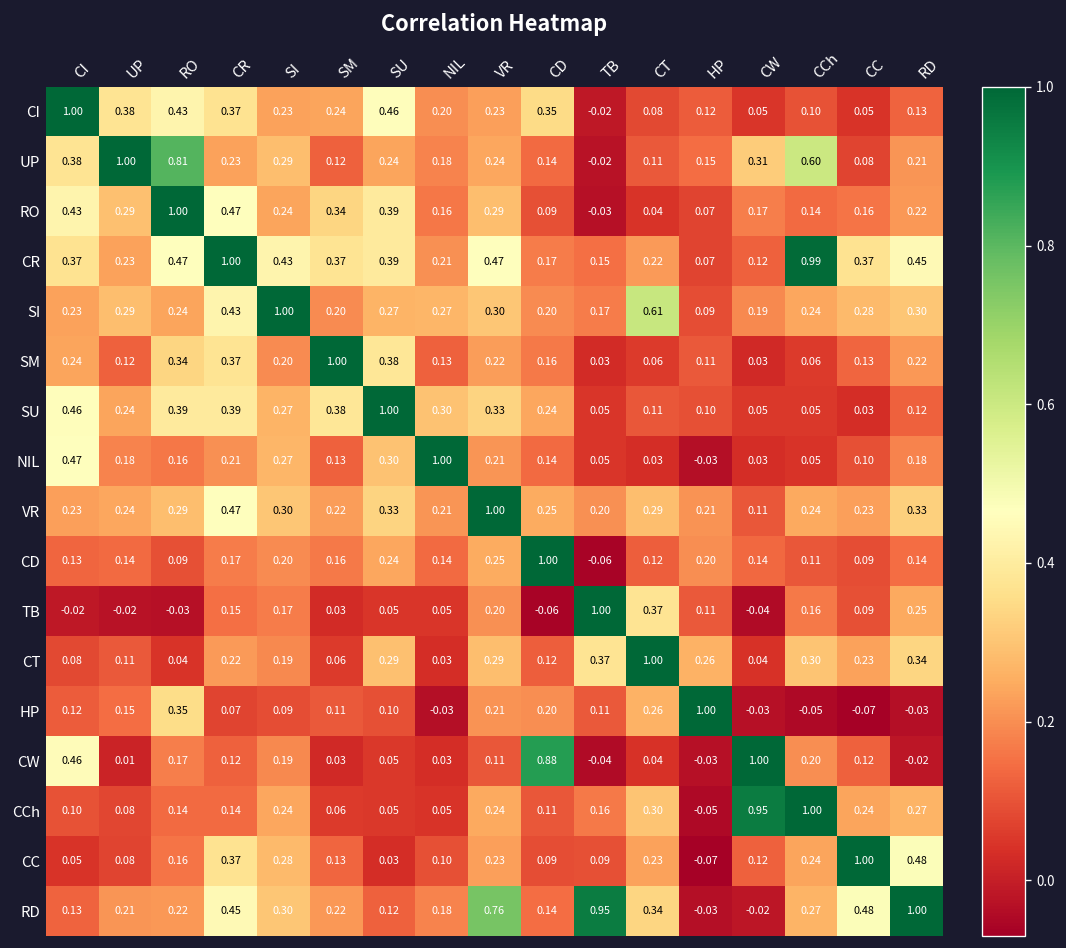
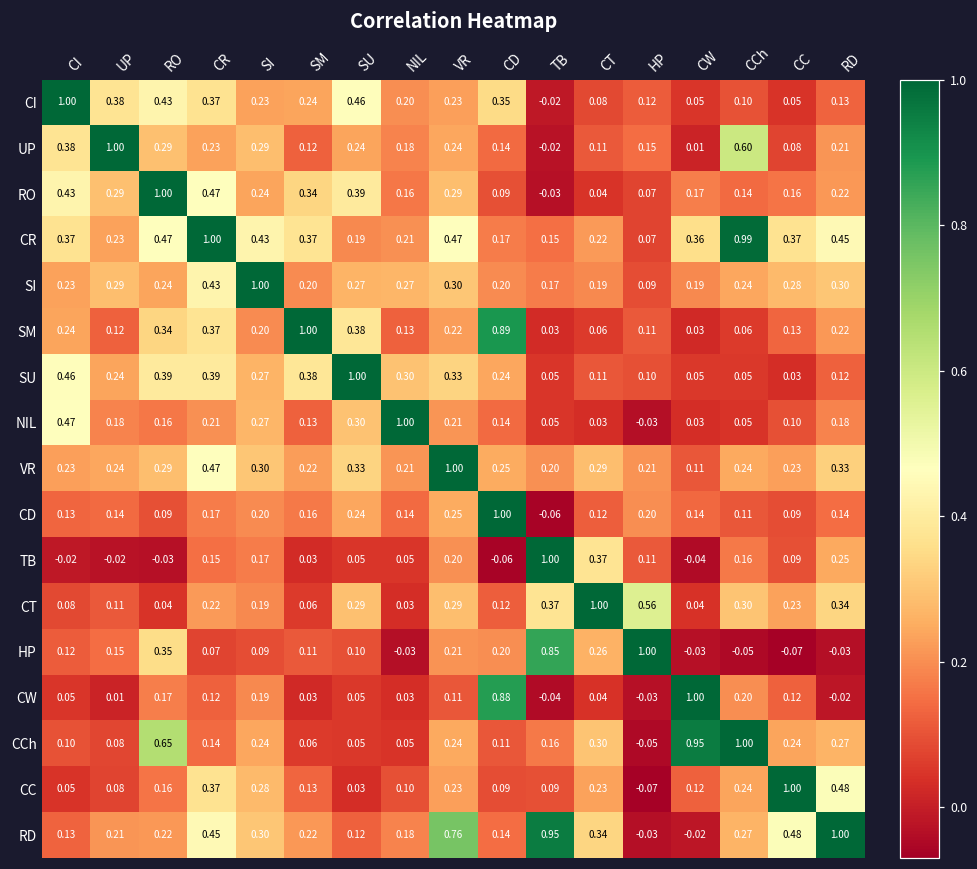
UP, RO: 0.81 -> 0.29
UP, CW: 0.31 -> 0.01
CR, SU: 0.39 -> 0.19
CR, CW: 0.12 -> 0.36
SI, CT: 0.61 -> 0.19
SM, CD: 0.16 -> 0.89
CT, HP: 0.26 -> 0.56
HP, TB: 0.11 -> 0.85
CW, CI: 0.46 -> 0.05
CCh, RO: 0.14 -> 0.65
